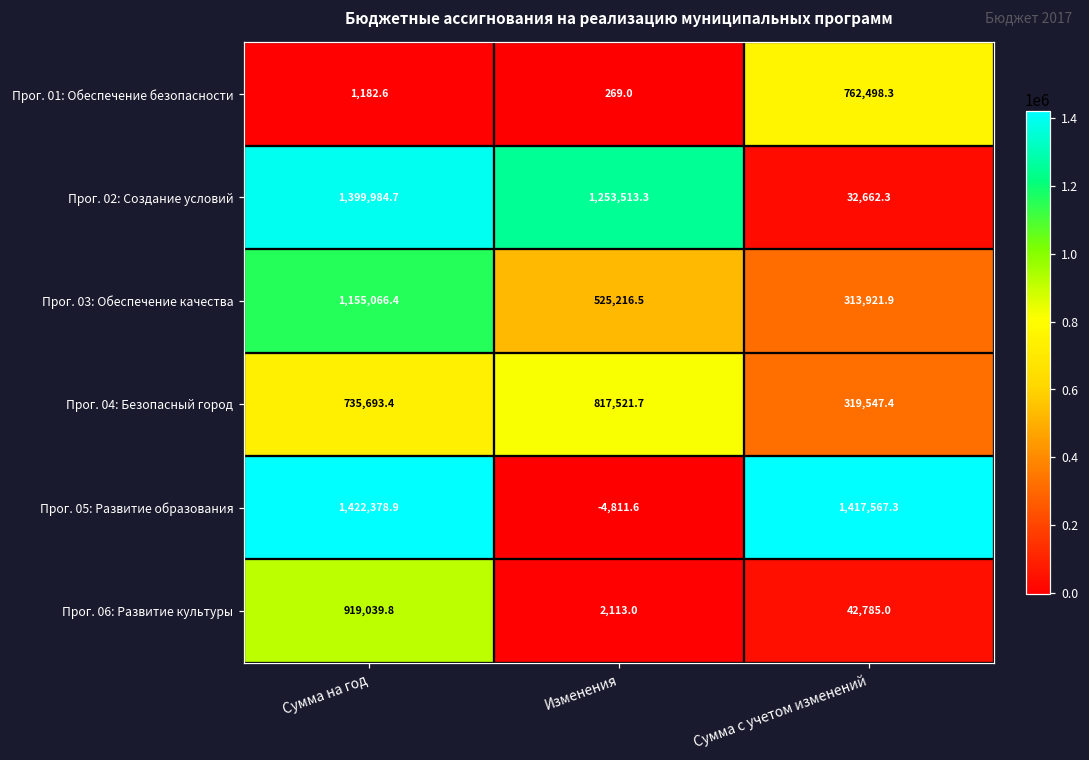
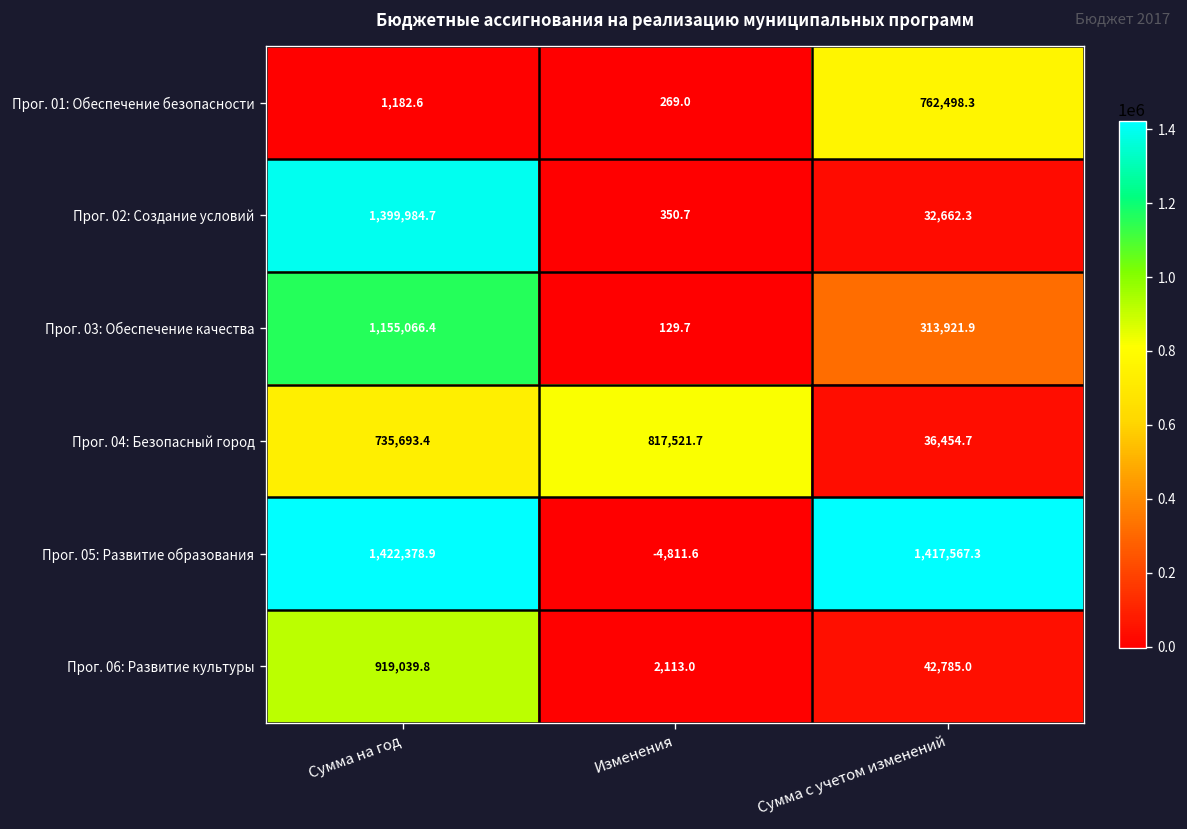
Прог. 02: Создание условий, Изменения: 1,253,513.3 -> 350.7
Прог. 03: Обеспечение качества, Изменения: 525,216.5 -> 129.7
Прог. 04: Безопасный город, Сумма с учетом изменений: 319,547.4 -> 36,454.7
